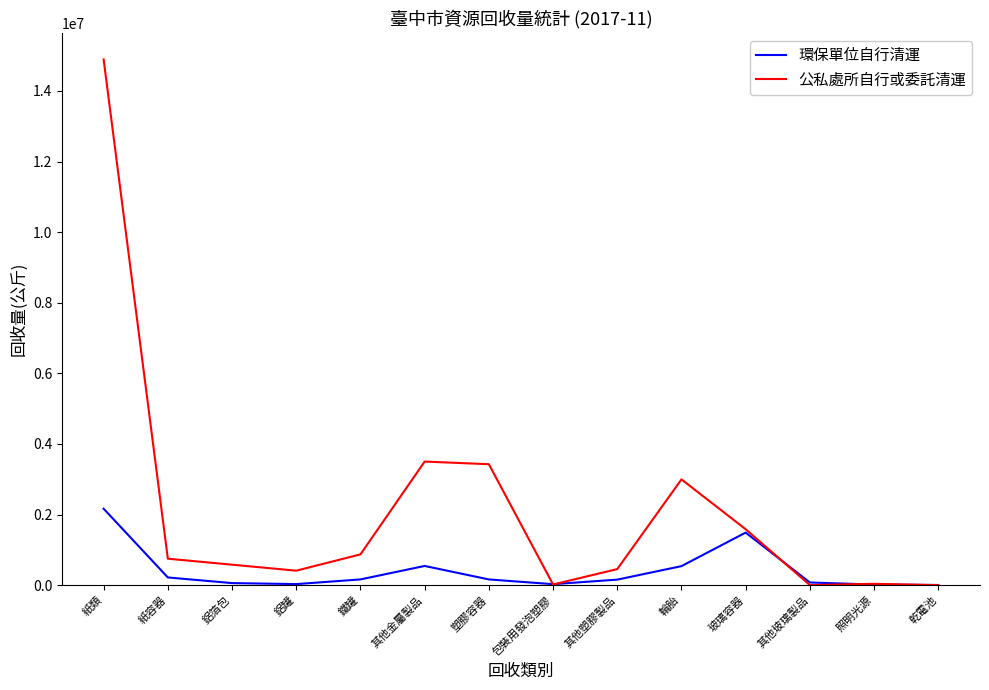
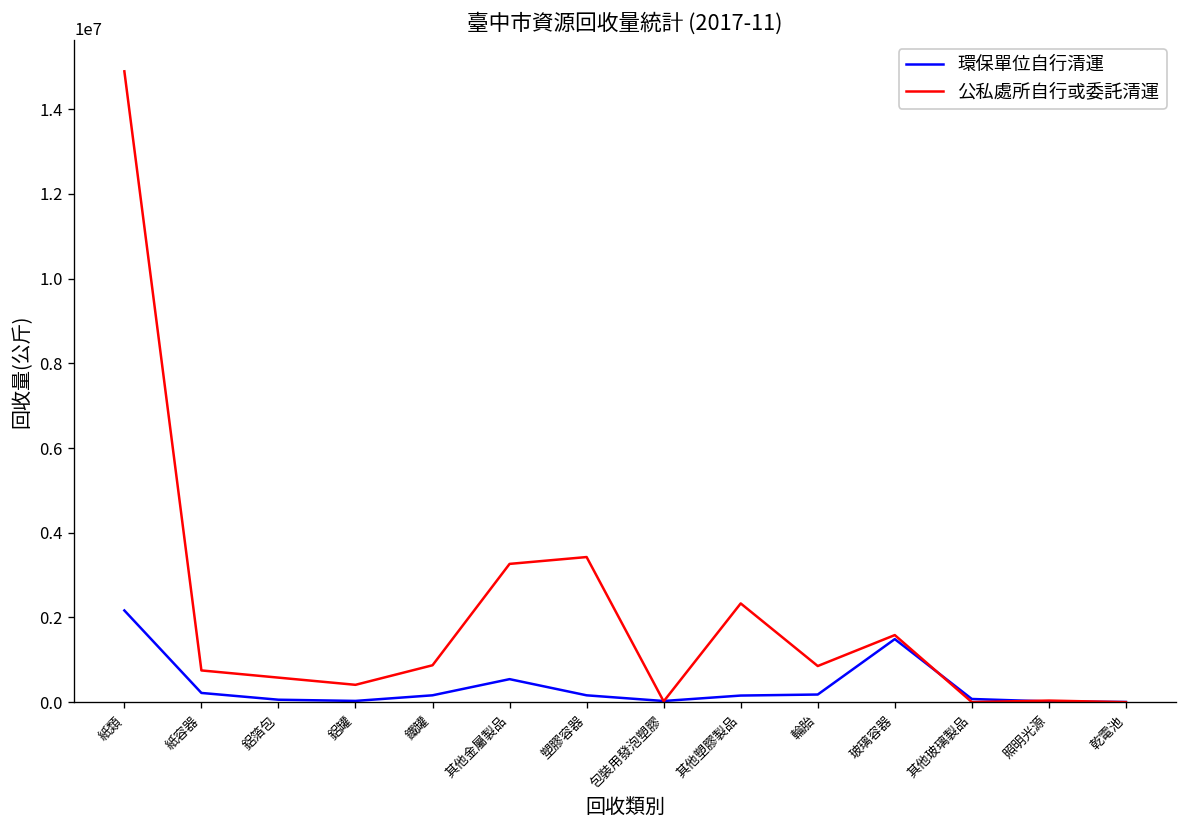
公私處所自行或委託清運, 其他金屬製品: 3500000 -> 3300000
公私處所自行或委託清運, 其他塑膠製品: 500000 -> 2300000
環保單位自行清運, 輪胎: 500000 -> 200000
公私處所自行或委託清運, 輪胎: 3000000 -> 900000
